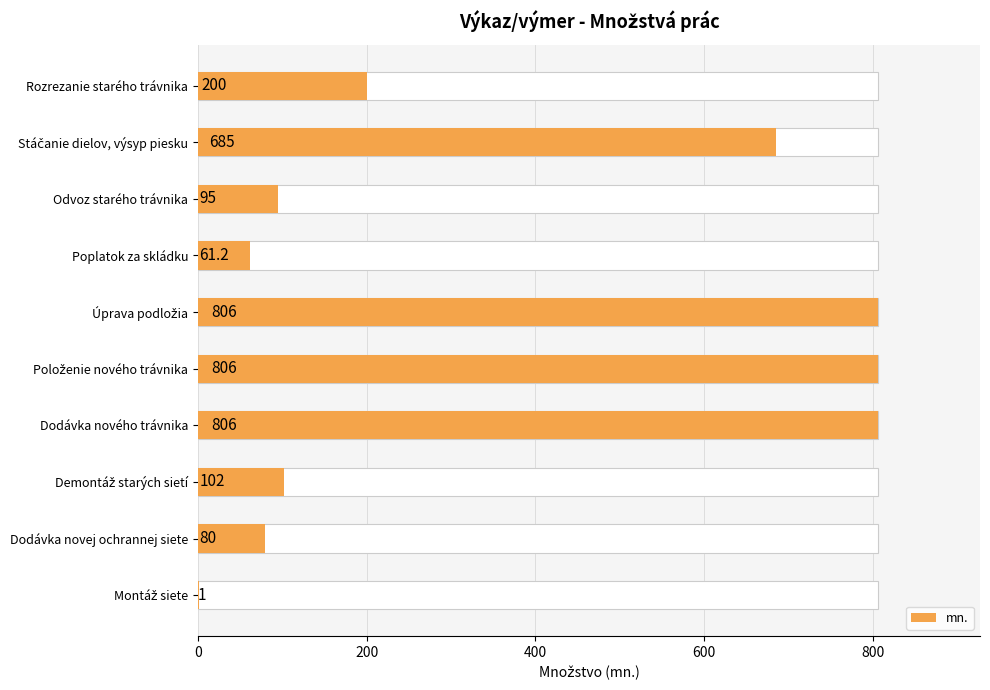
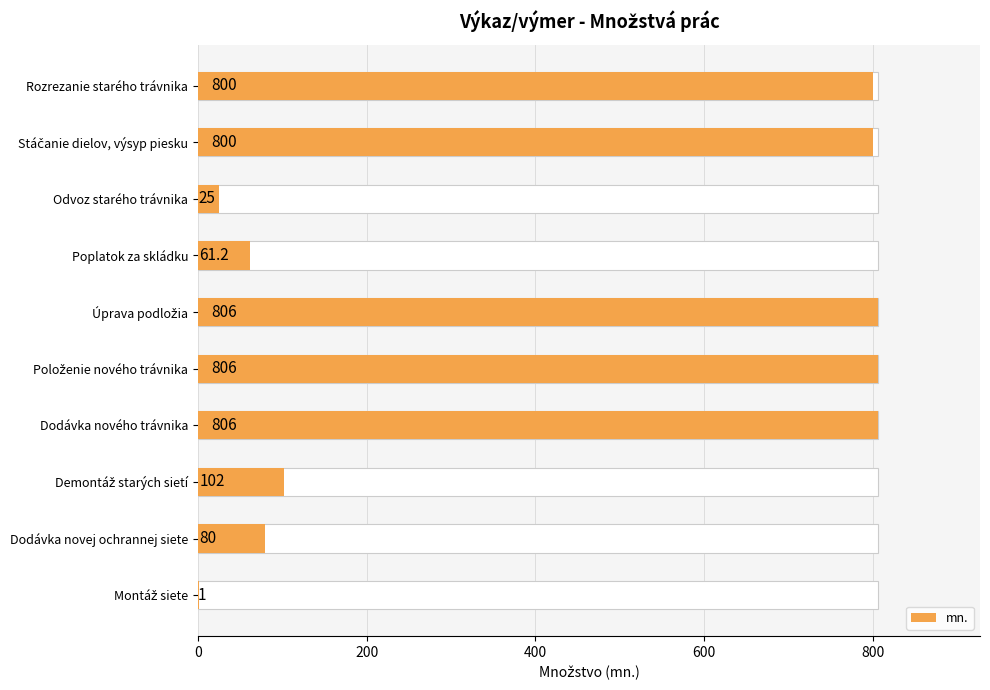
mn., Rozrezanie starého trávnika: 200 -> 800
mn., Stáčanie dielov, výsyp piesku: 685 -> 800
mn., Odvoz starého trávnika: 95 -> 25
